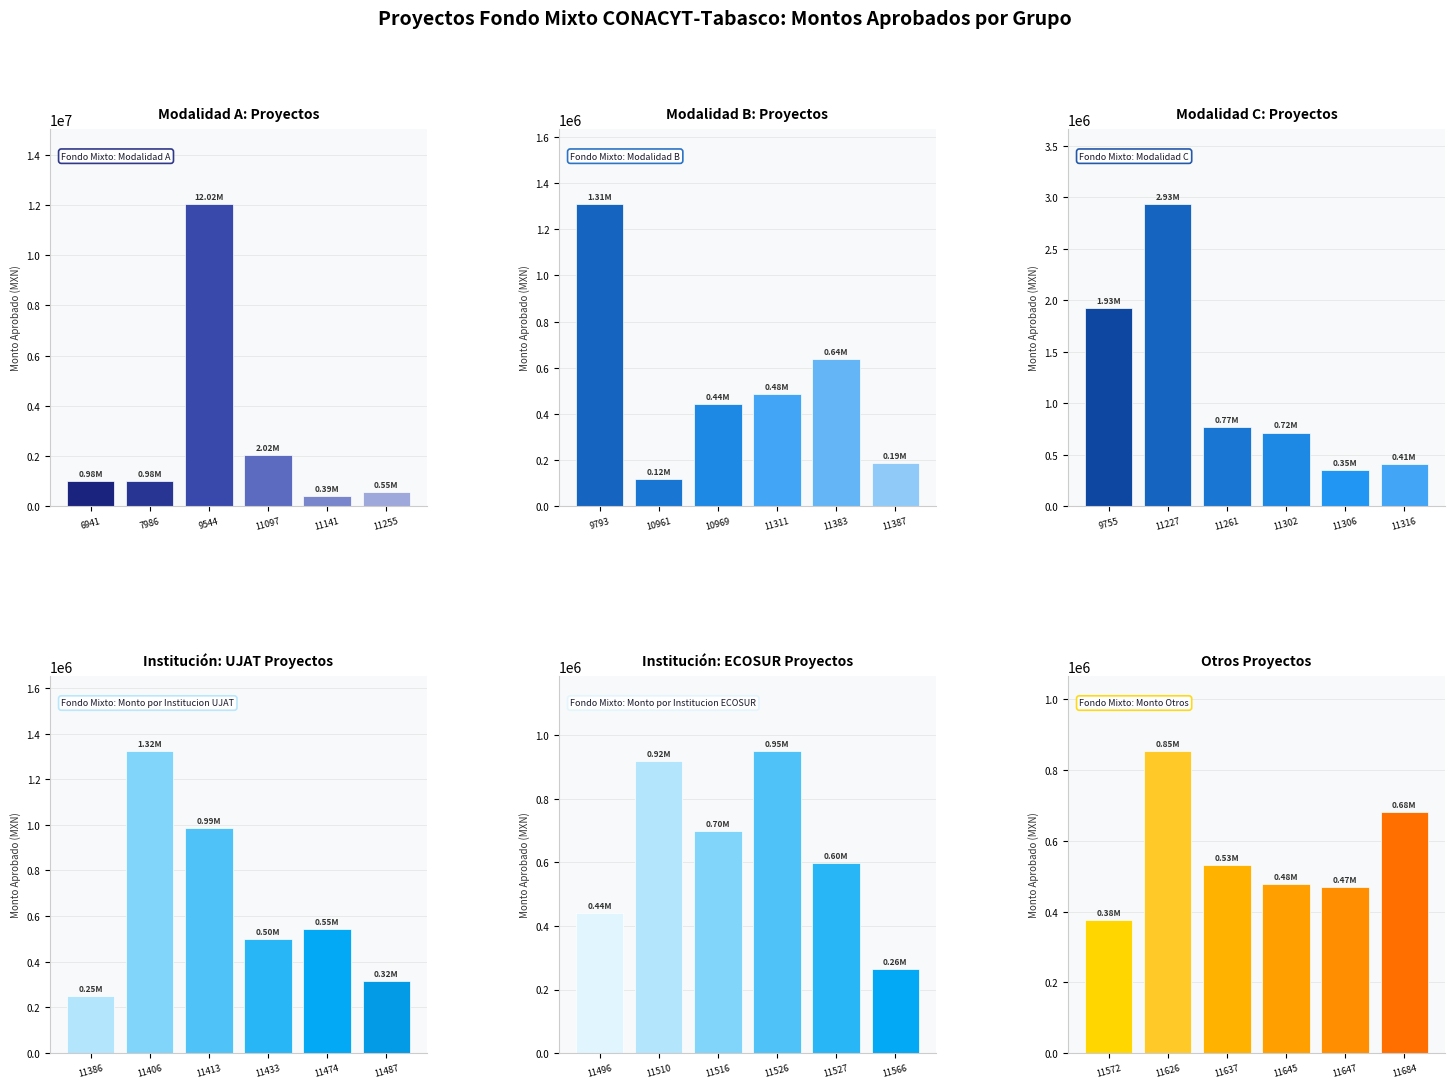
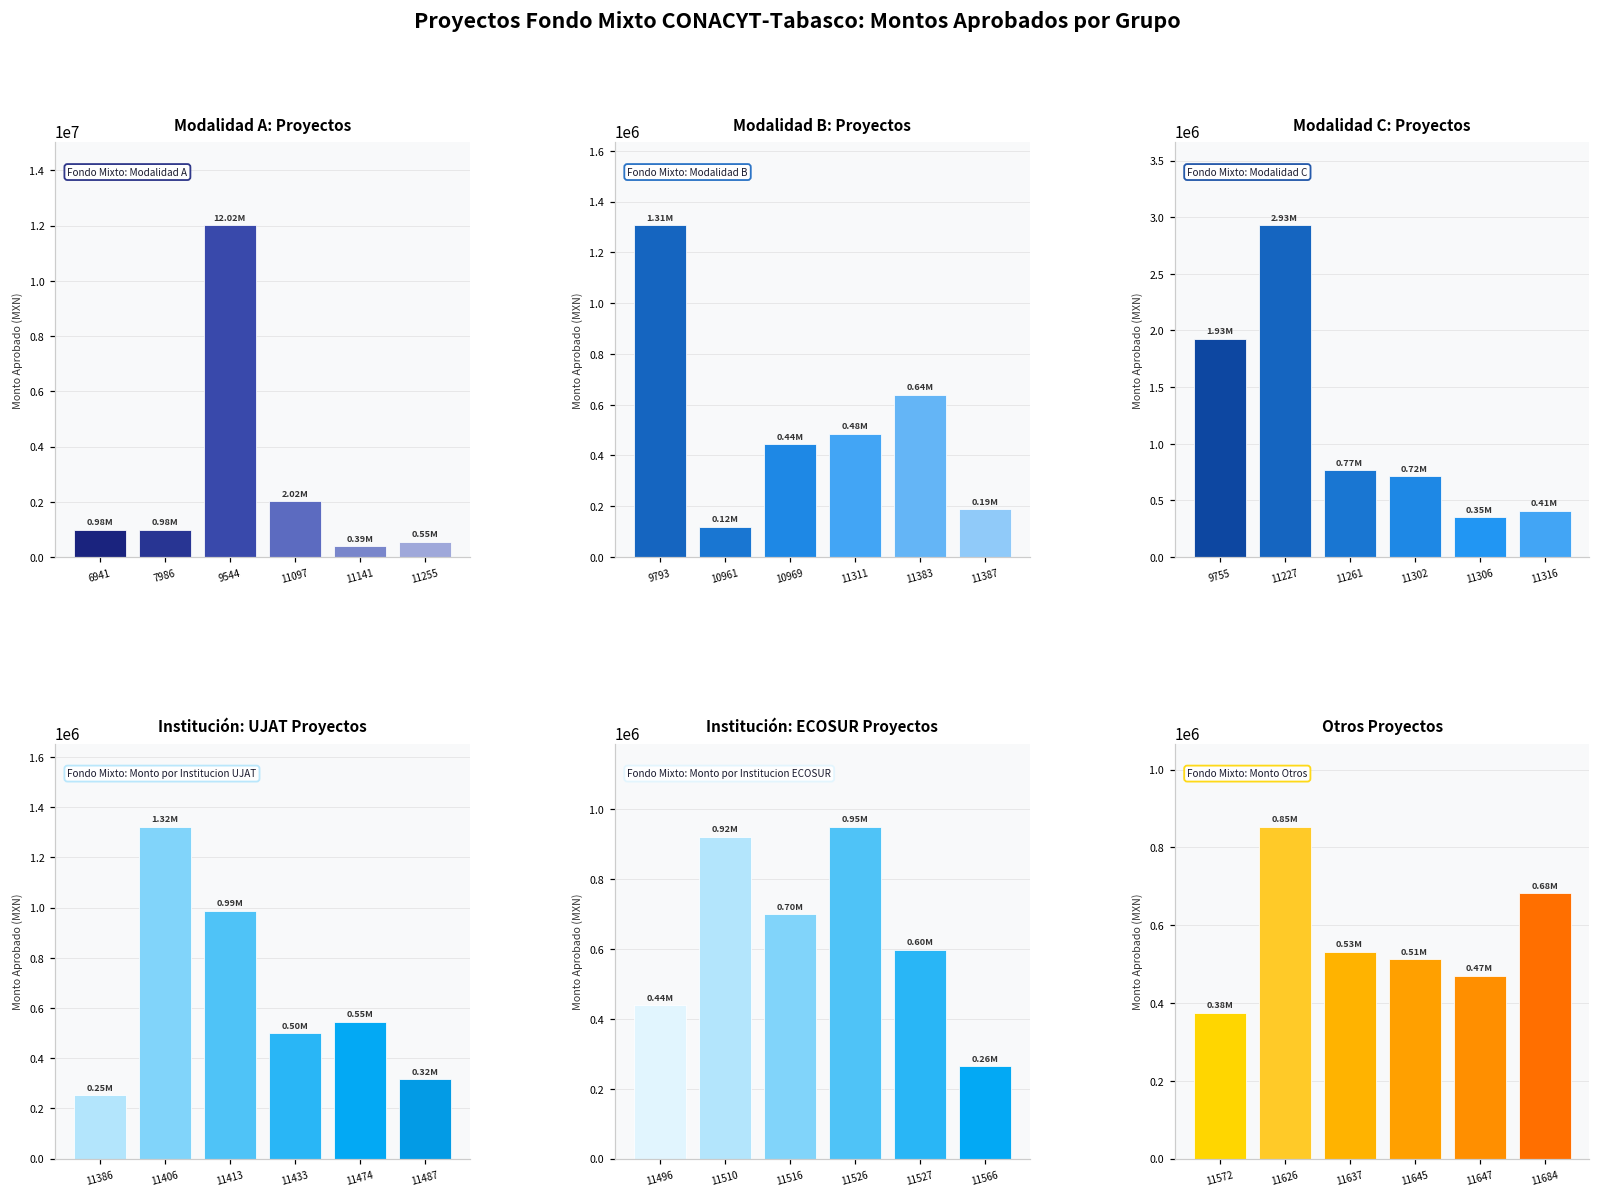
Otros Proyectos, 11645: 0.48M -> 0.51M
